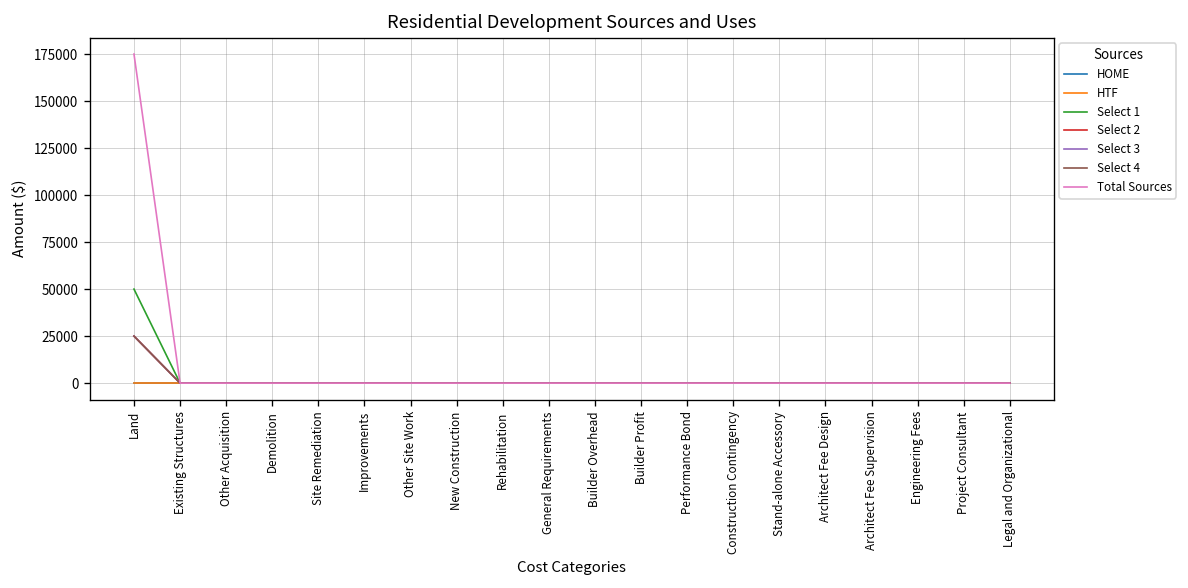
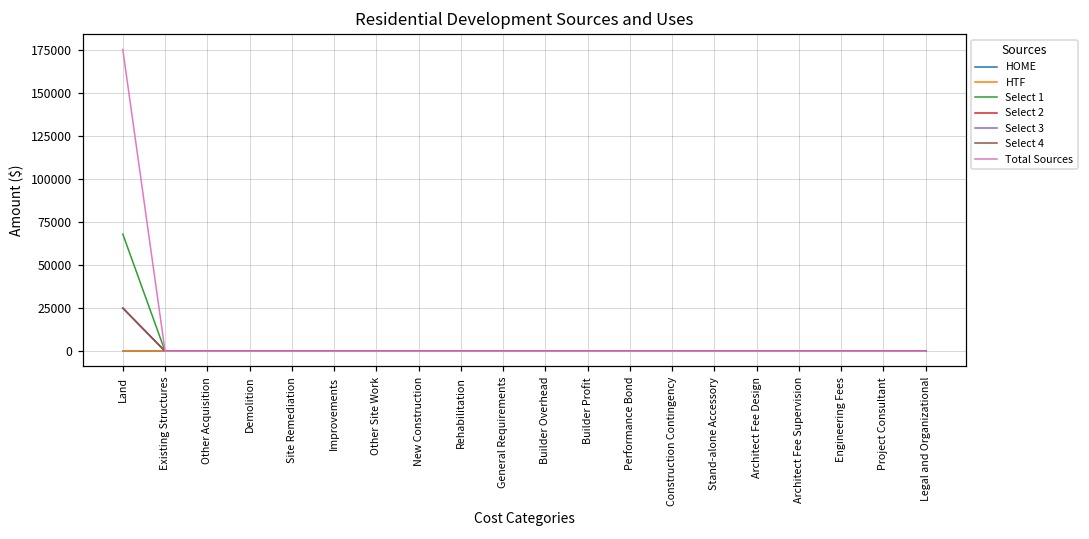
Select 1, Land: 50000 -> 68000
